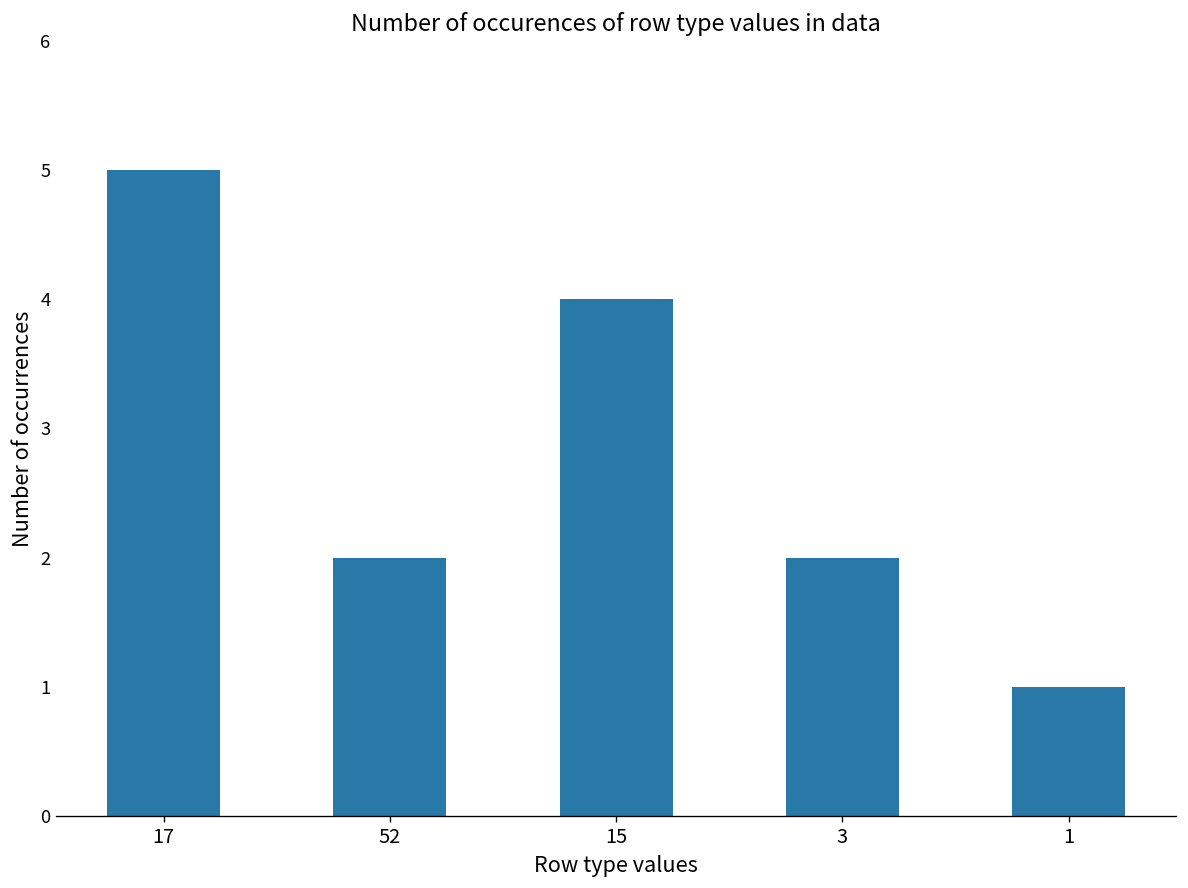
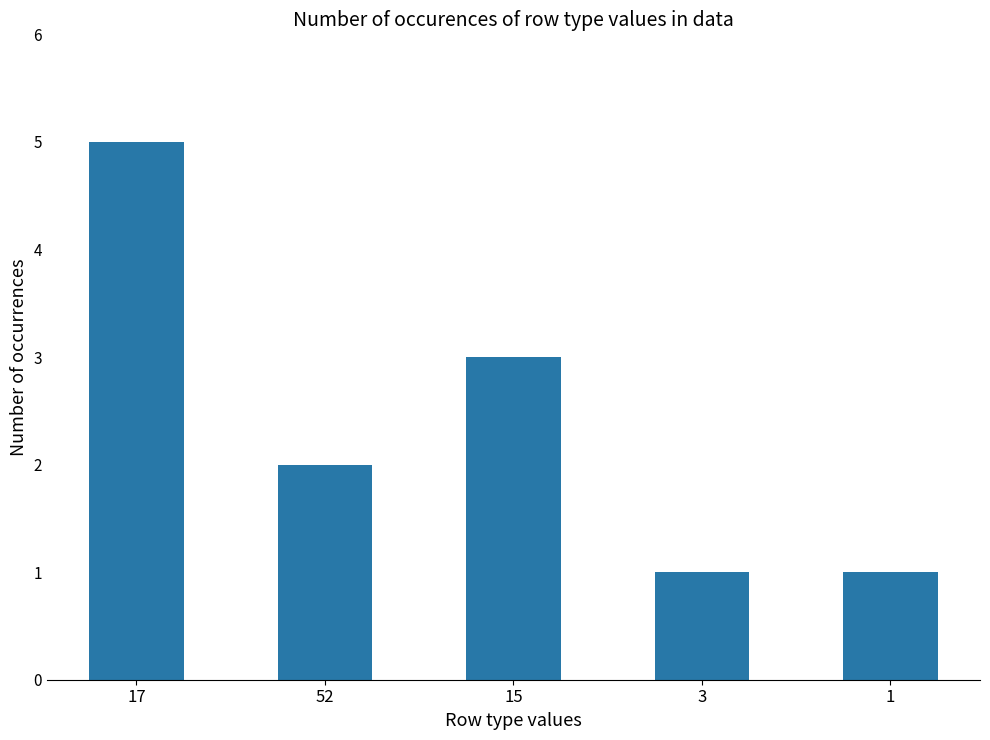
15: 4 -> 3
3: 2 -> 1
